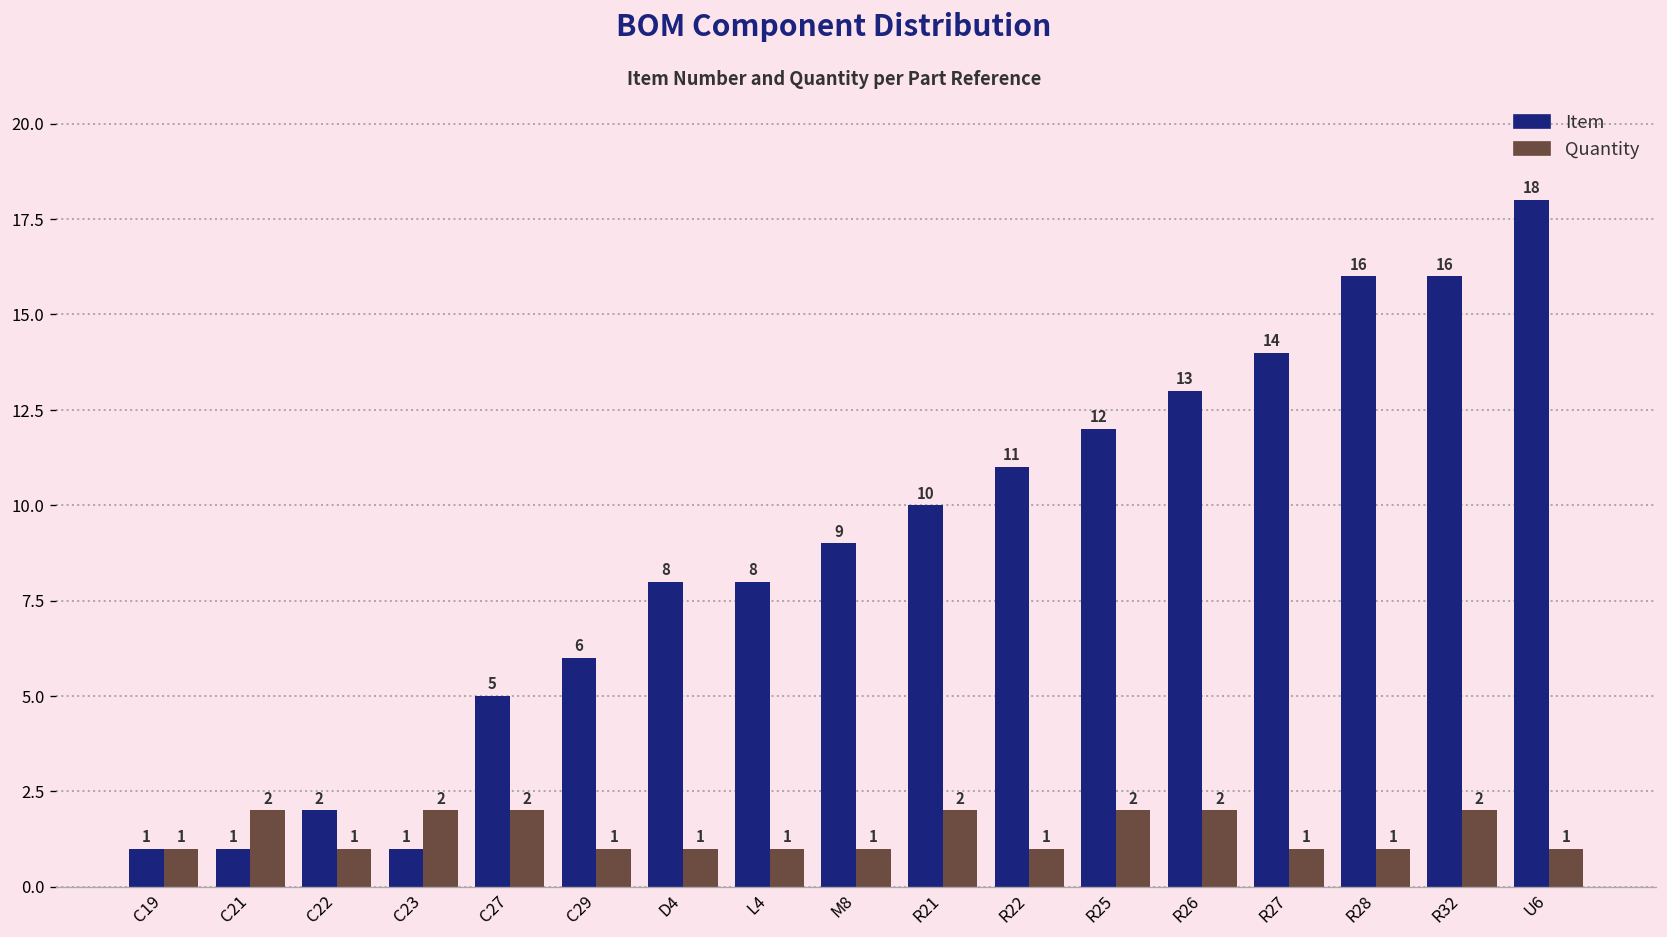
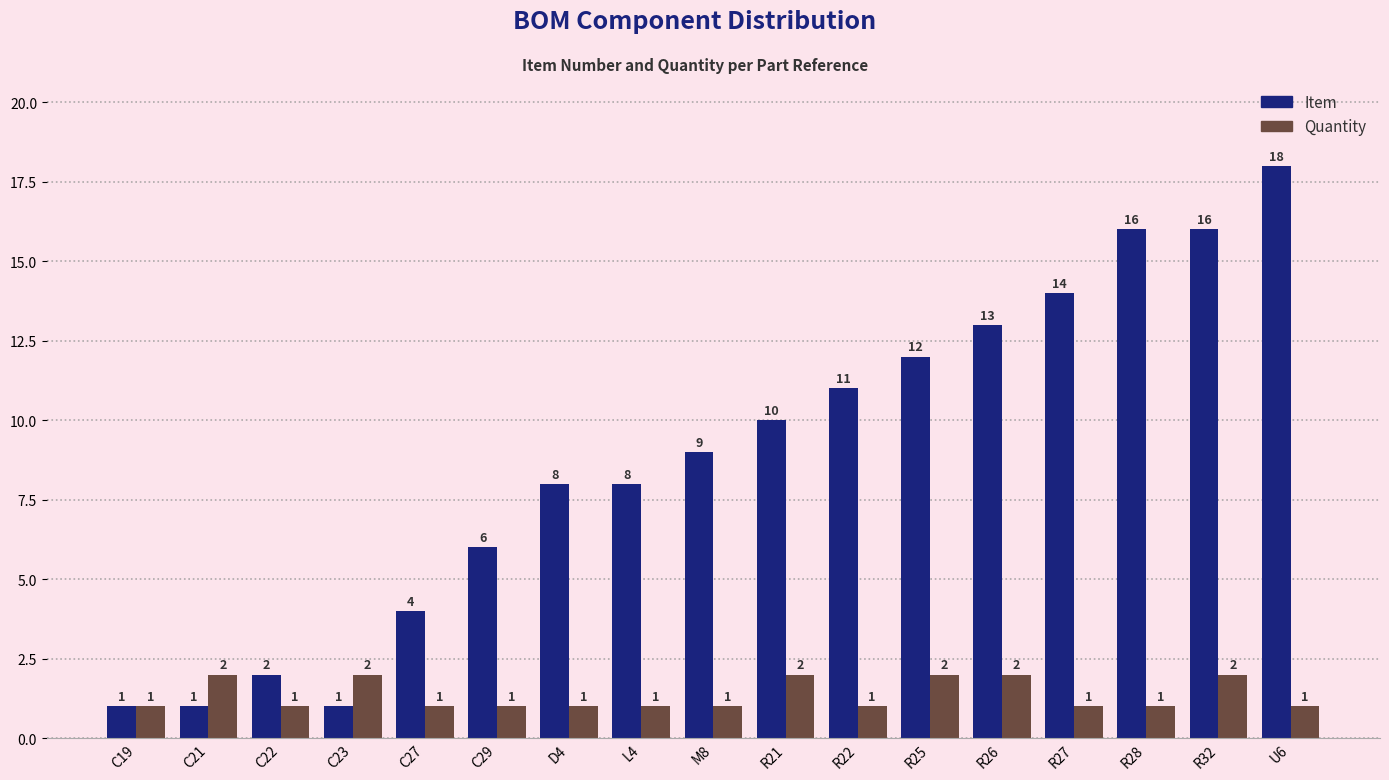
Item, C27: 5 -> 4
Quantity, C27: 2 -> 1
